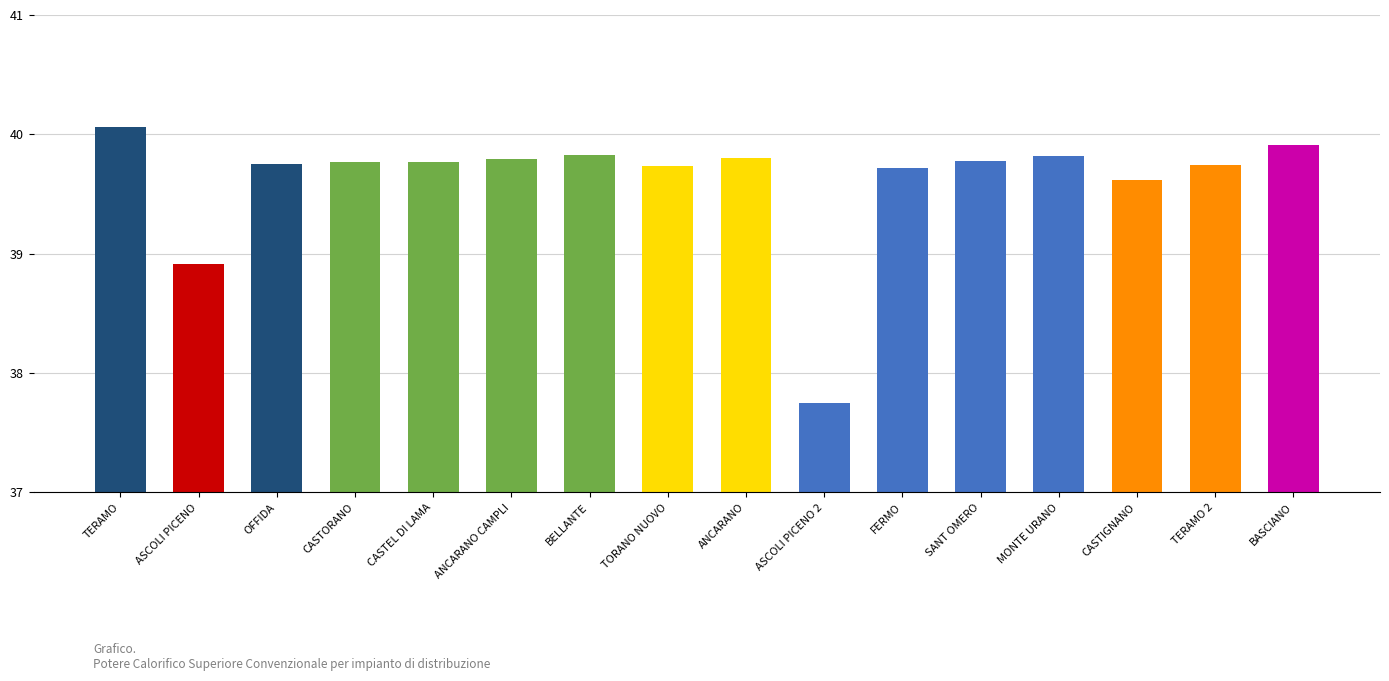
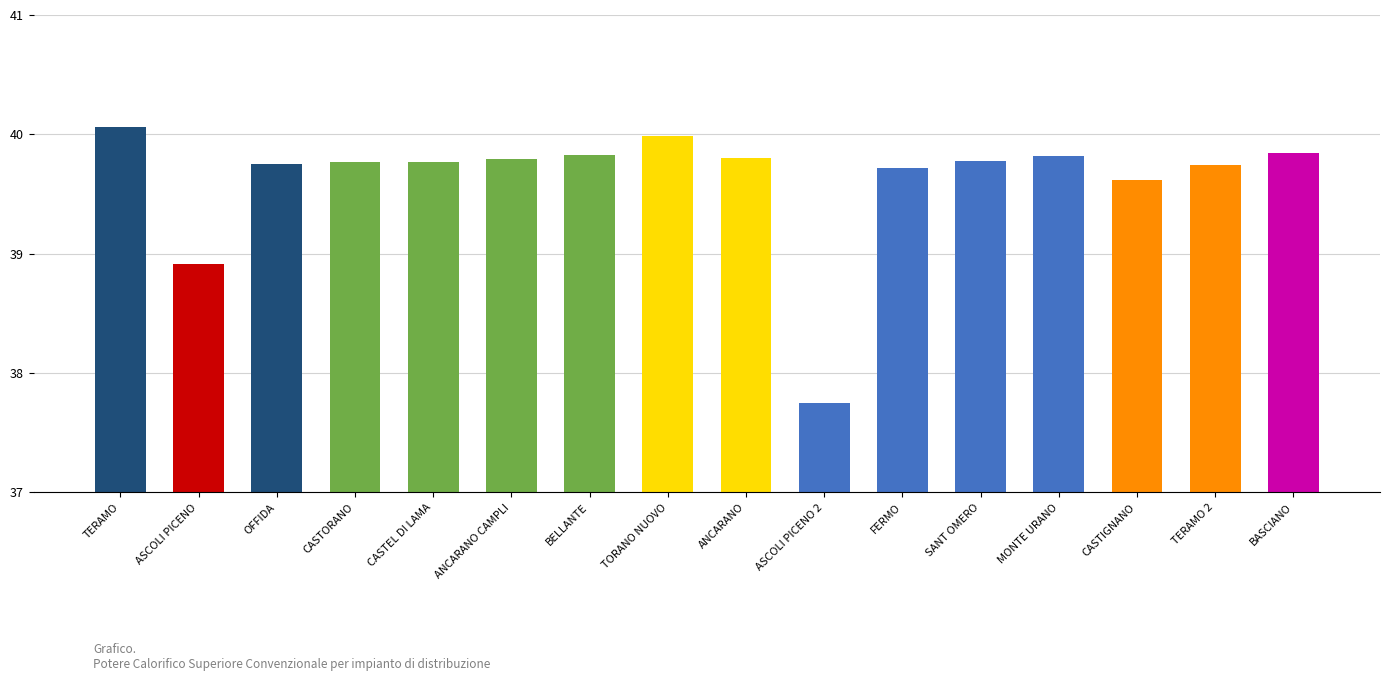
TORANO NUOVO: 39.73 -> 39.98
BASCIANO: 39.91 -> 39.84
